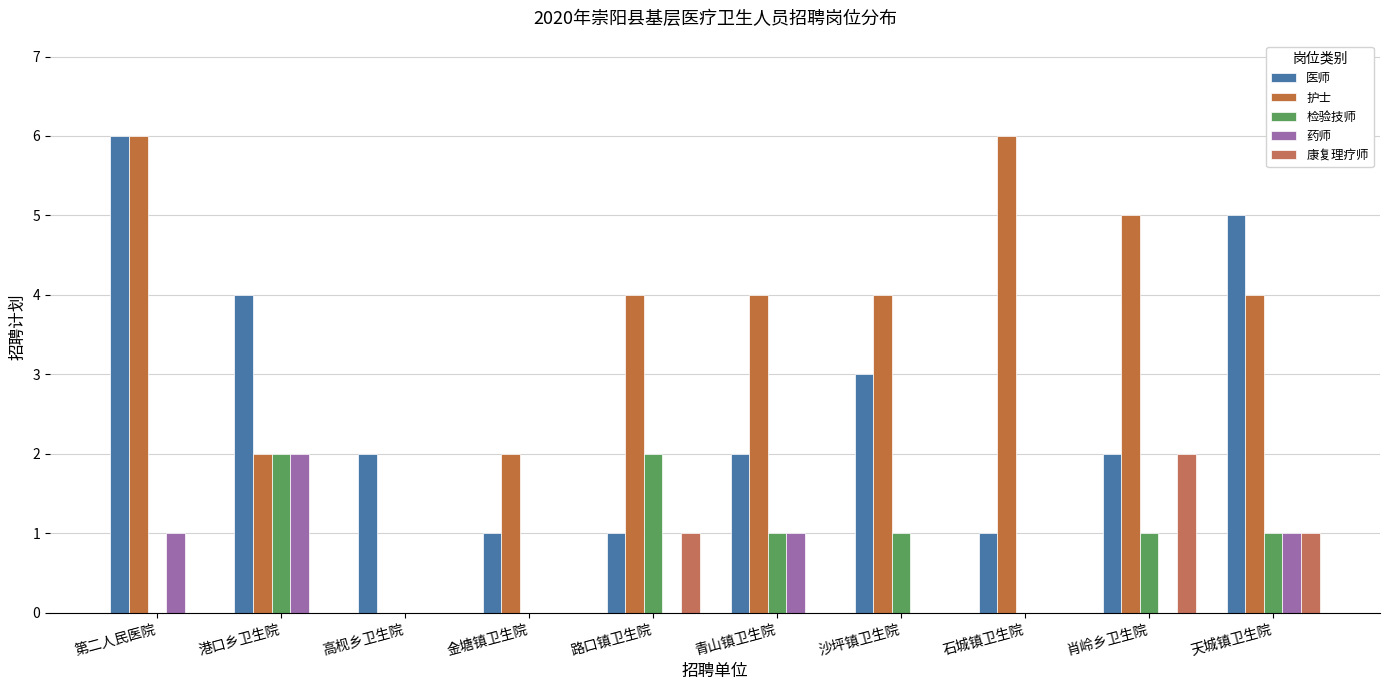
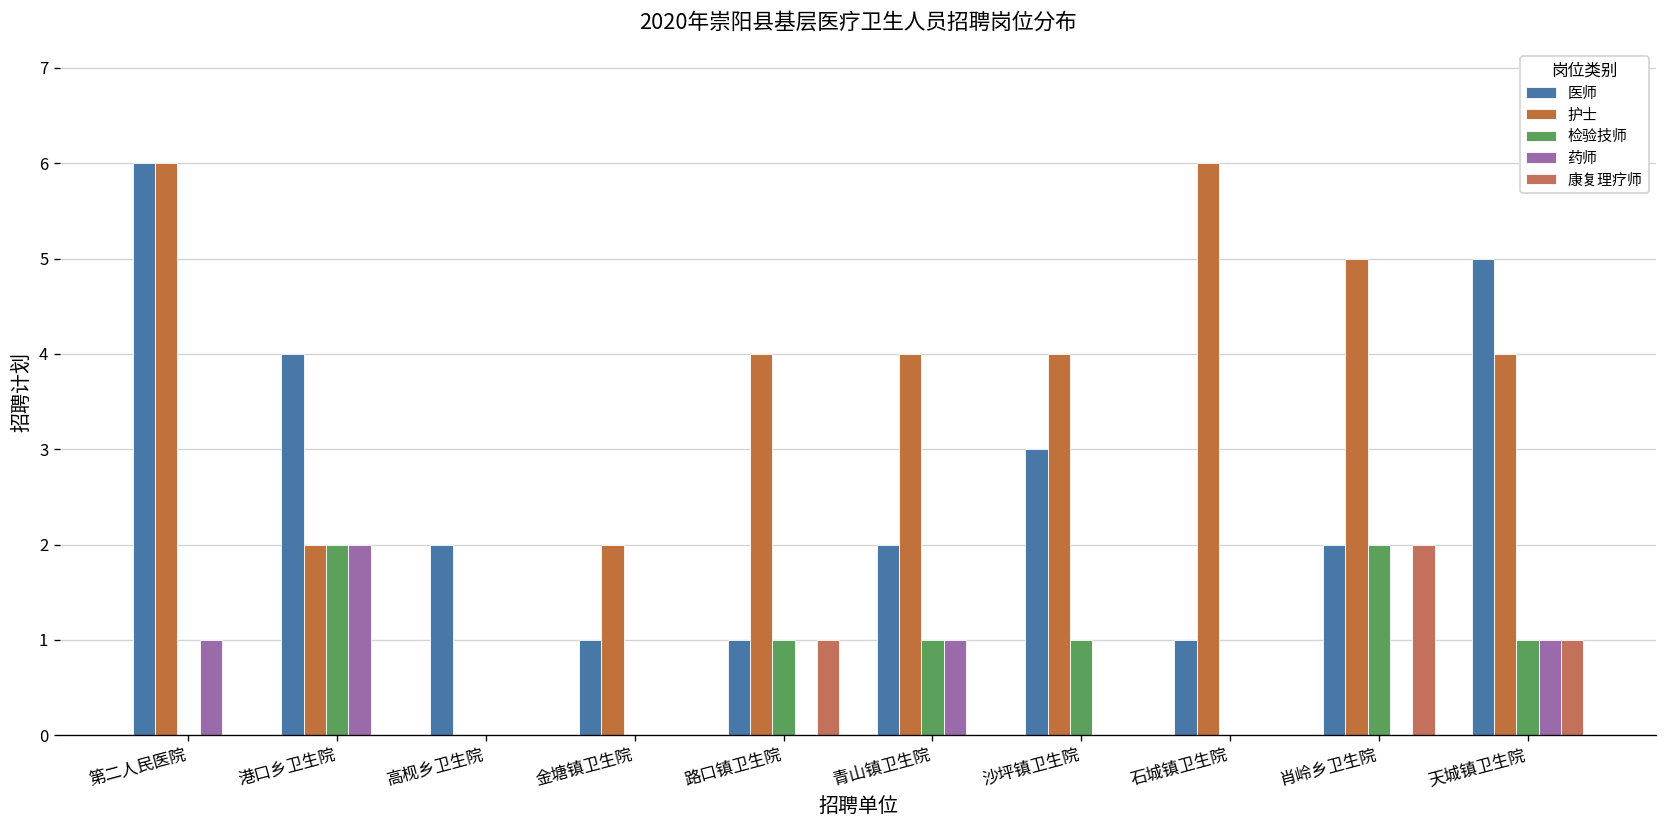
检验技师, 路口镇卫生院: 2 -> 1
检验技师, 肖岭乡卫生院: 1 -> 2
